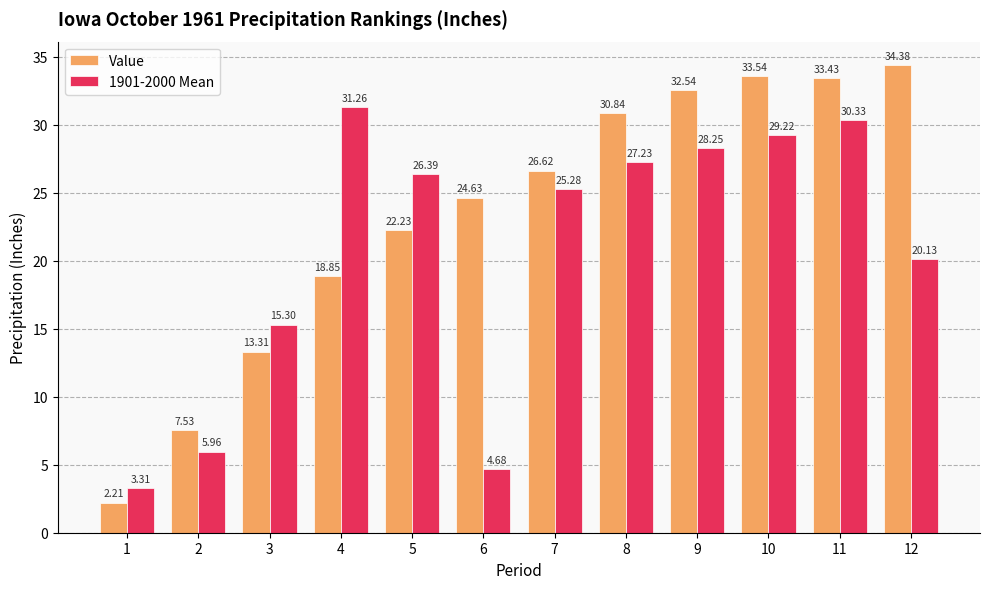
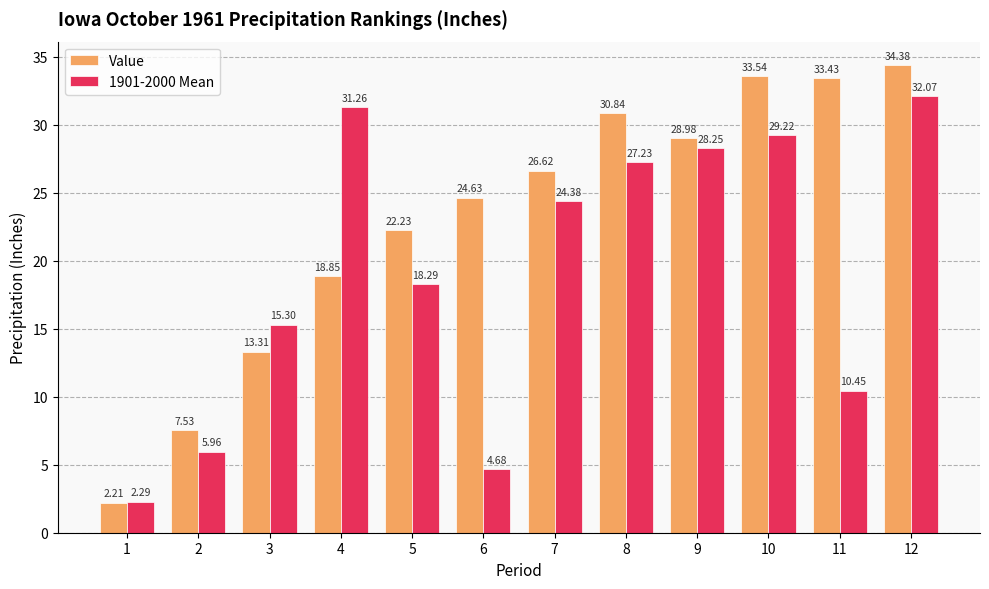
1901-2000 Mean, 1: 3.31 -> 2.29
1901-2000 Mean, 5: 26.39 -> 18.29
1901-2000 Mean, 7: 25.28 -> 24.38
Value, 9: 32.54 -> 28.98
1901-2000 Mean, 11: 30.33 -> 10.45
1901-2000 Mean, 12: 20.13 -> 32.07
